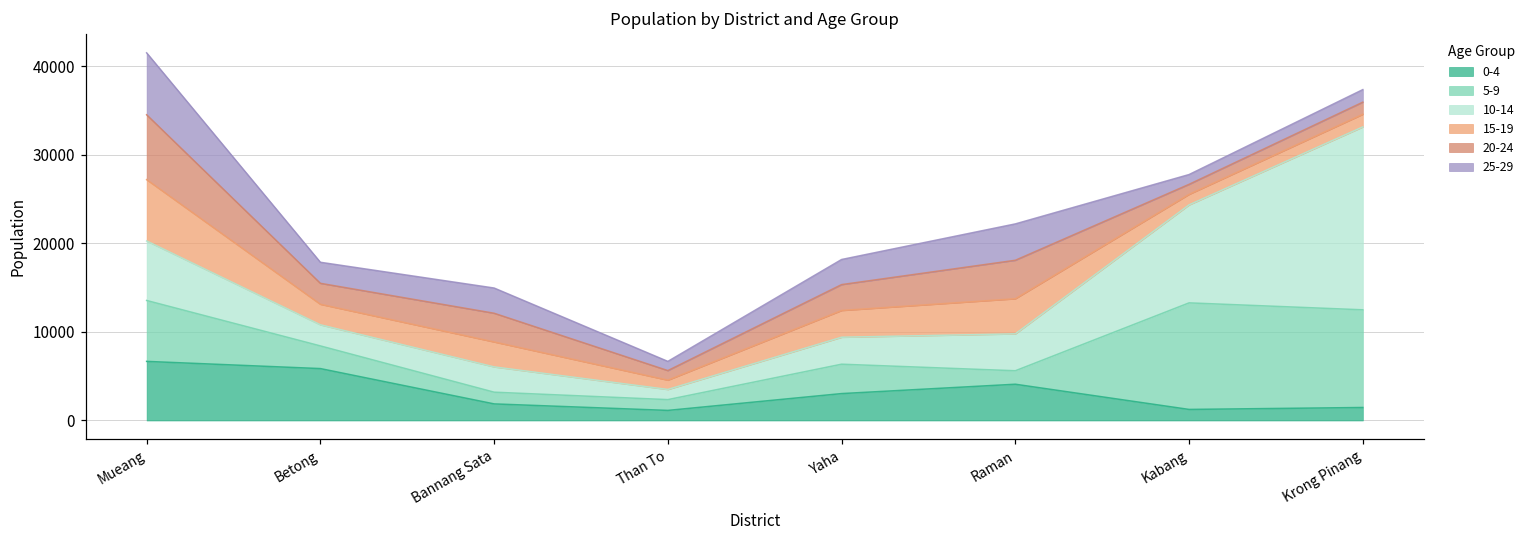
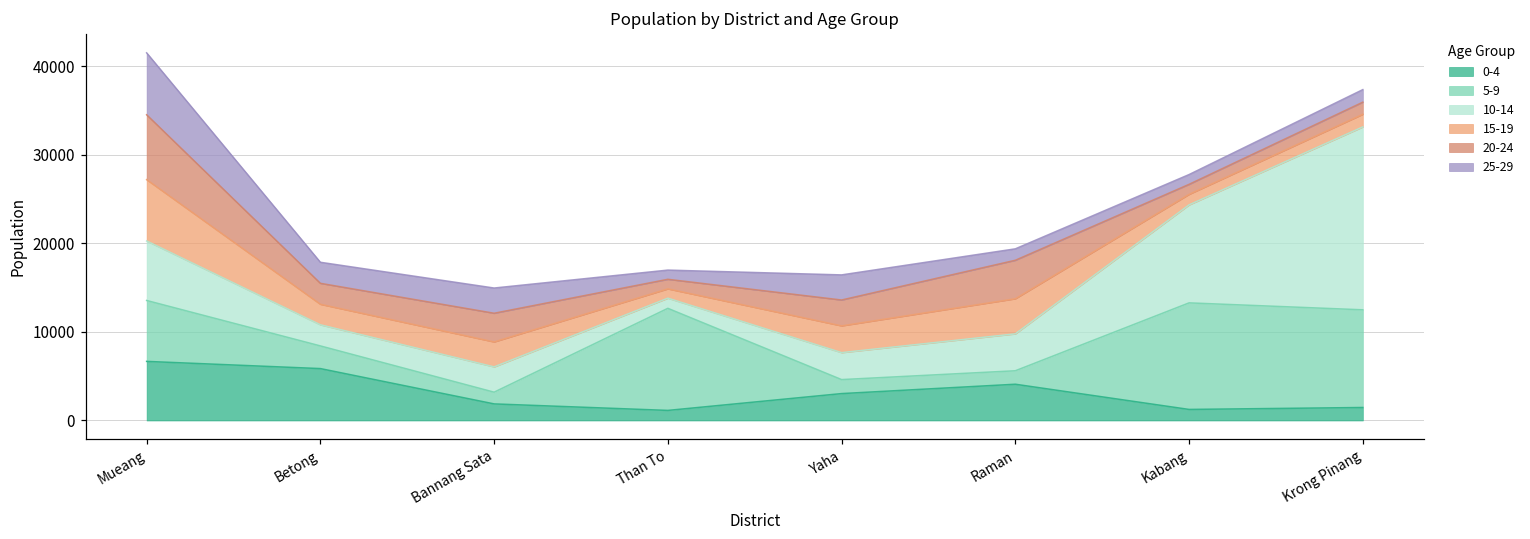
5-9, Than To: 1000 -> 12000
5-9, Yaha: 3000 -> 2000
25-29, Raman: 4000 -> 1000
